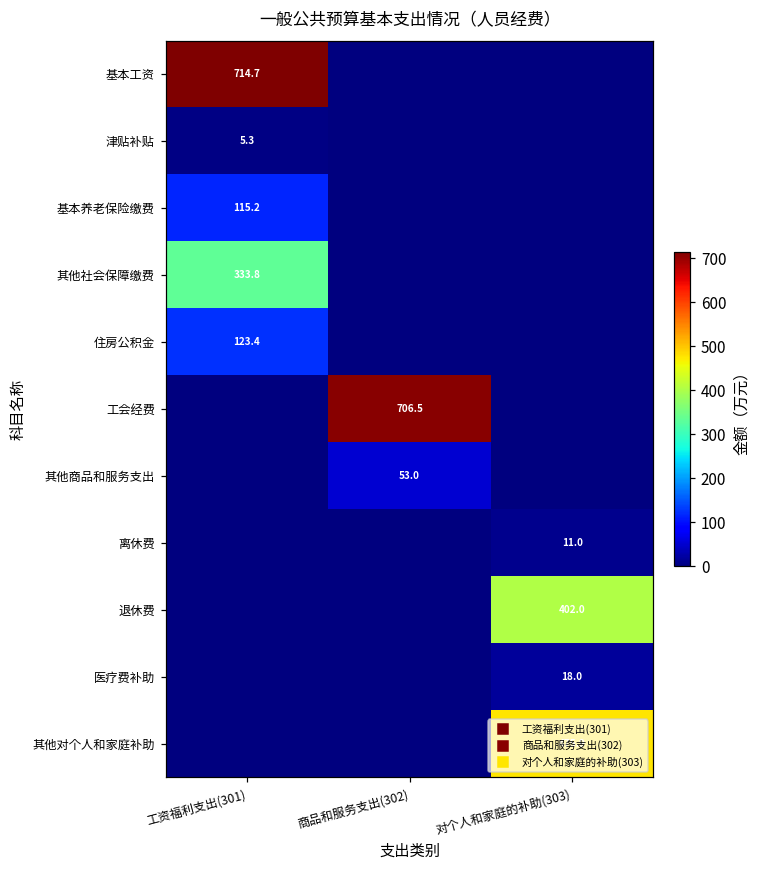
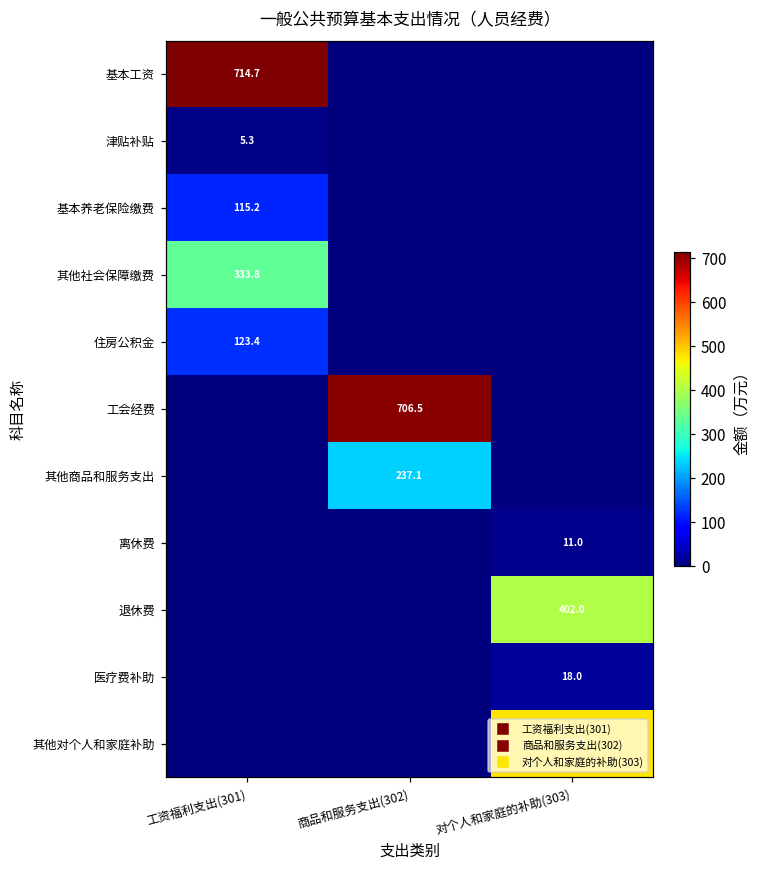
其他商品和服务支出, 商品和服务支出(302): 53.0 -> 237.1
